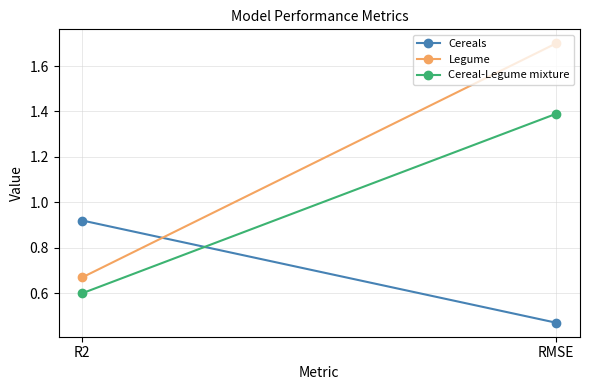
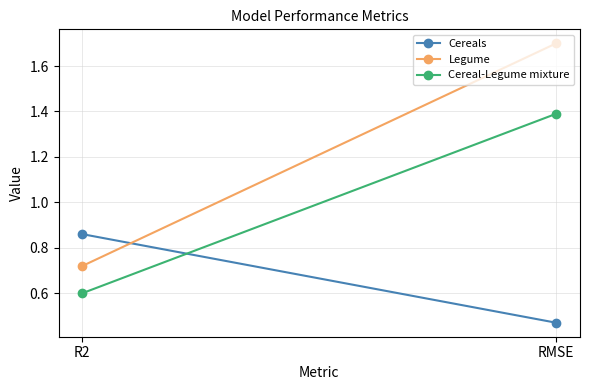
Cereals, R2: 0.92 -> 0.86
Legume, R2: 0.67 -> 0.72
